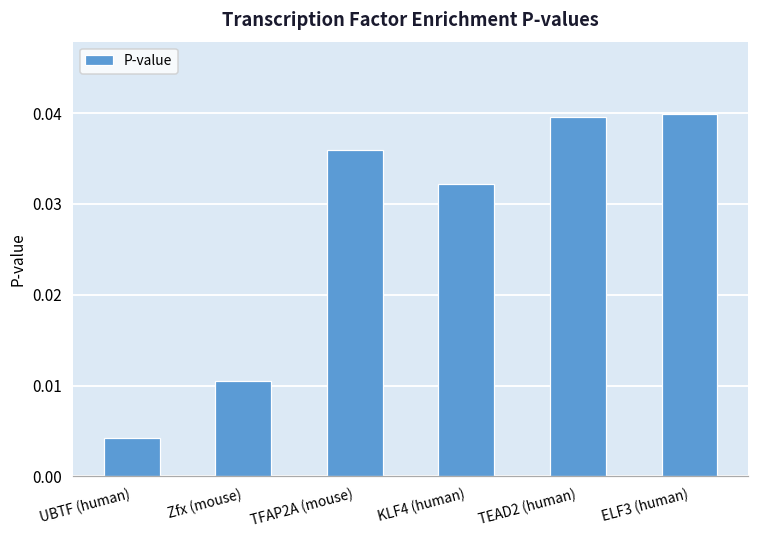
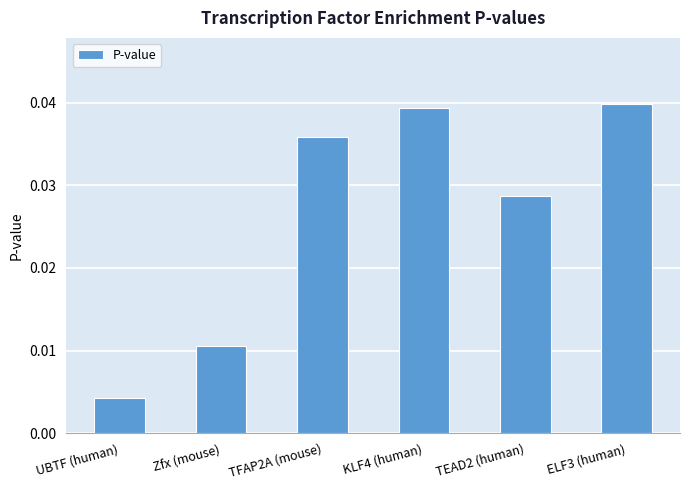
KLF4 (human): 0.032 -> 0.039
TEAD2 (human): 0.040 -> 0.029
